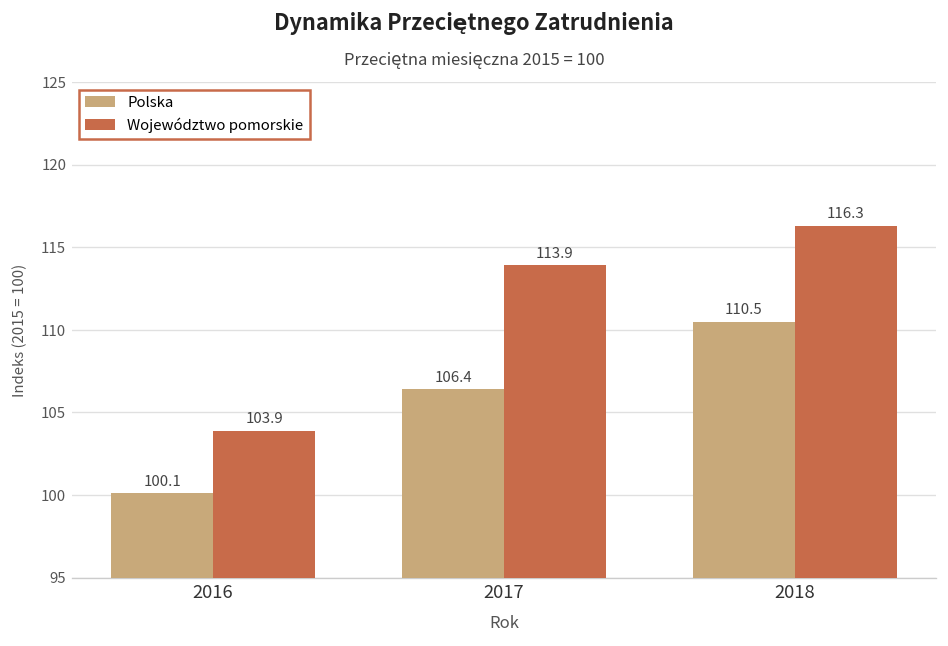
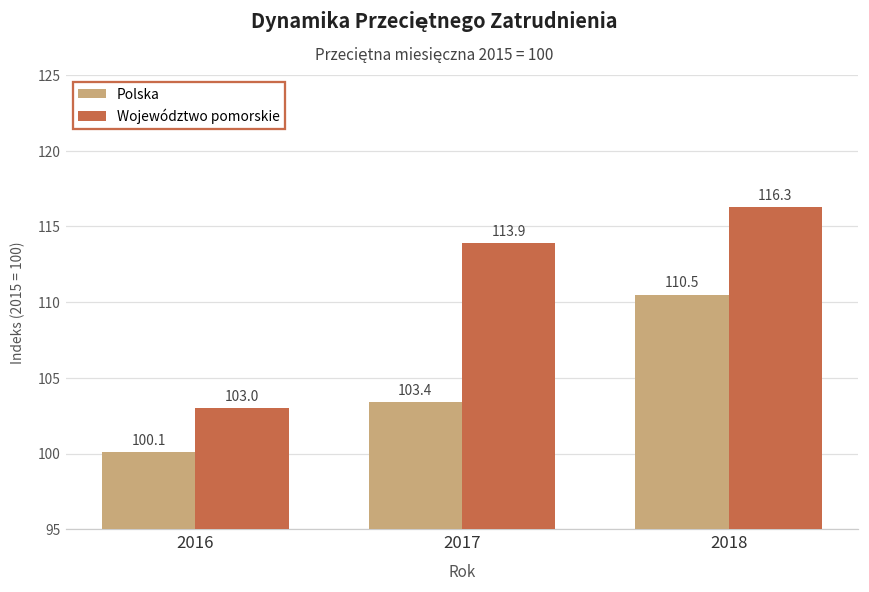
Województwo pomorskie, 2016: 103.9 -> 103.0
Polska, 2017: 106.4 -> 103.4
